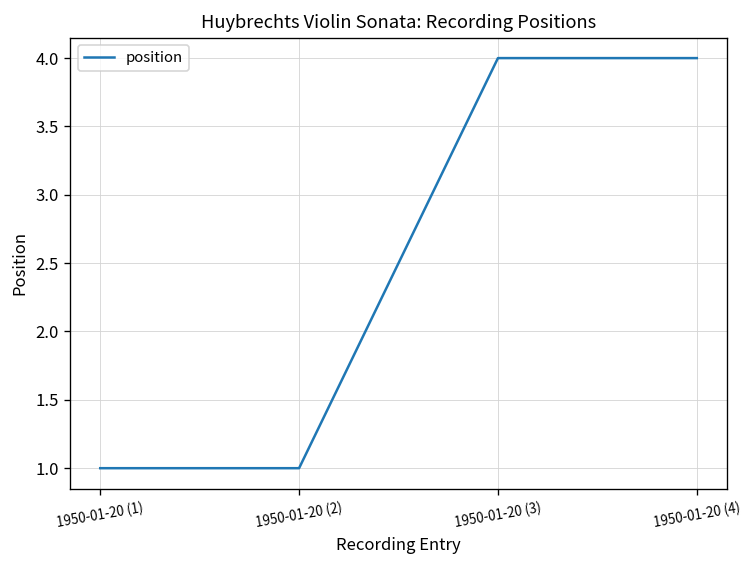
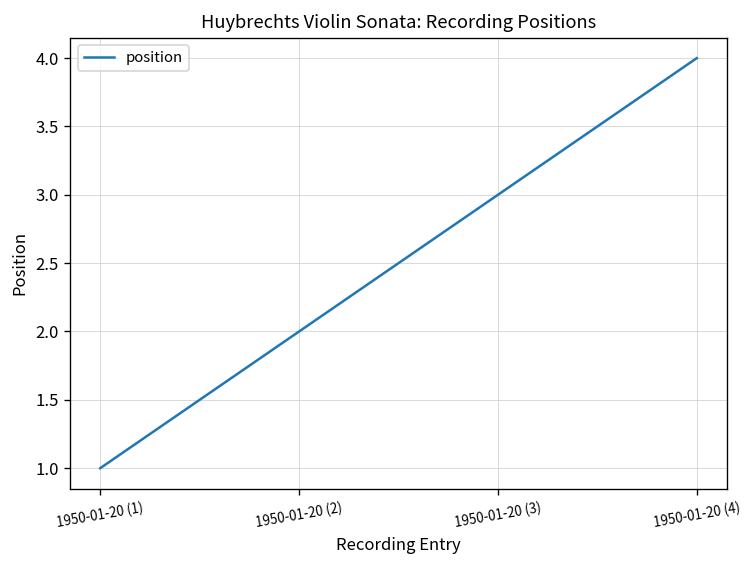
1950-01-20 (2): 1 -> 2
1950-01-20 (3): 4 -> 3
